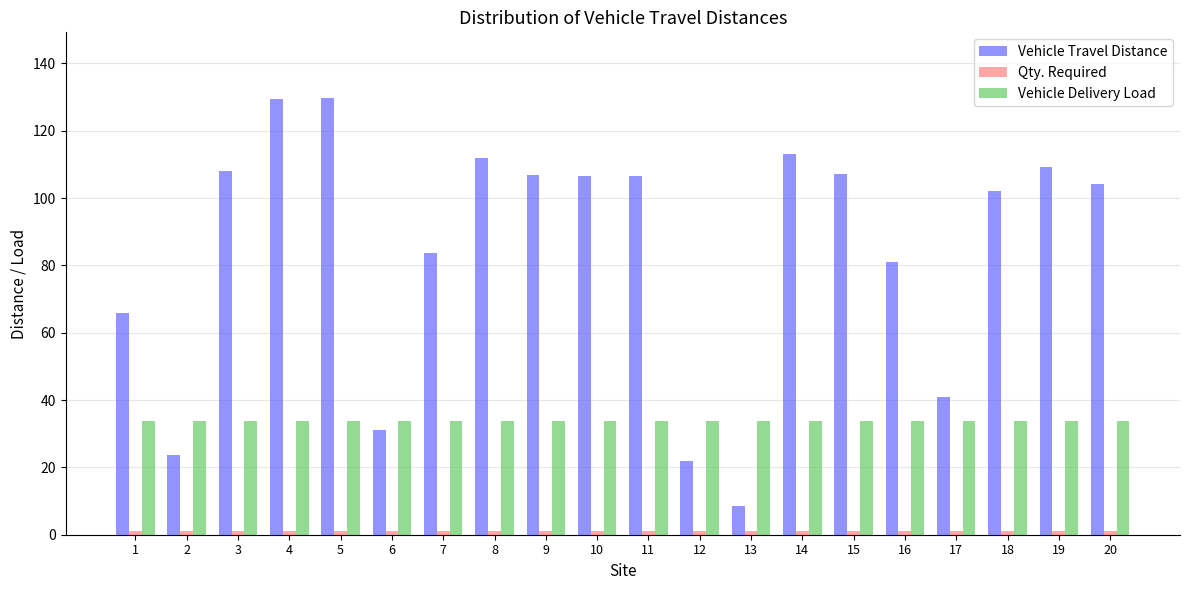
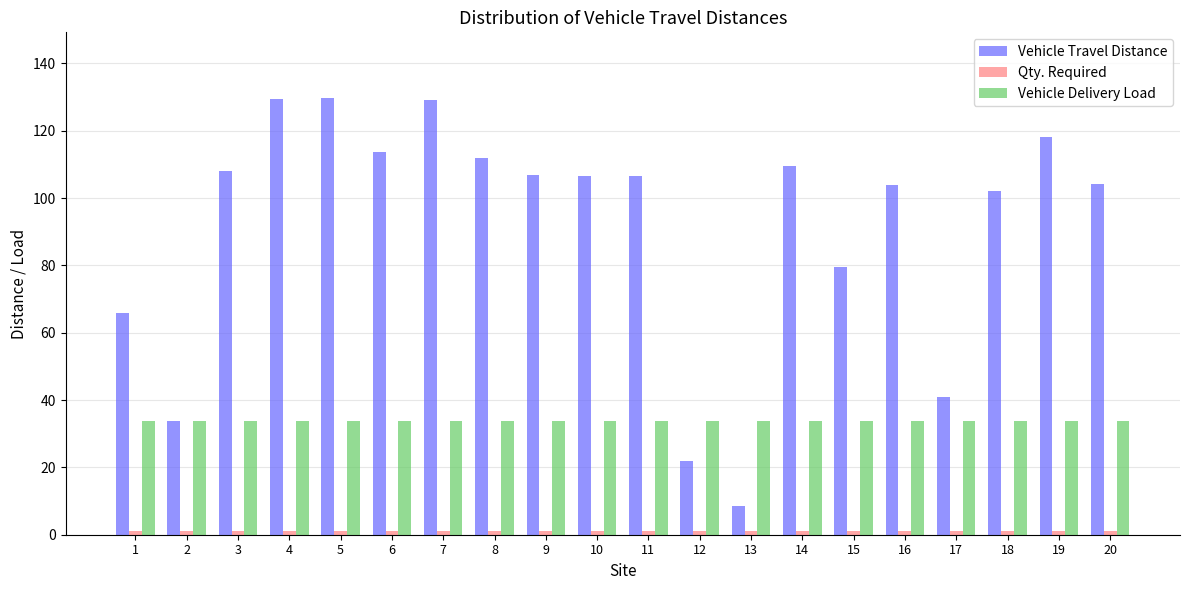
Vehicle Travel Distance, 2: 24 -> 34
Vehicle Travel Distance, 6: 31 -> 114
Vehicle Travel Distance, 7: 84 -> 129
Vehicle Travel Distance, 14: 113 -> 110
Vehicle Travel Distance, 15: 107 -> 79
Vehicle Travel Distance, 16: 81 -> 104
Vehicle Travel Distance, 19: 109 -> 118
